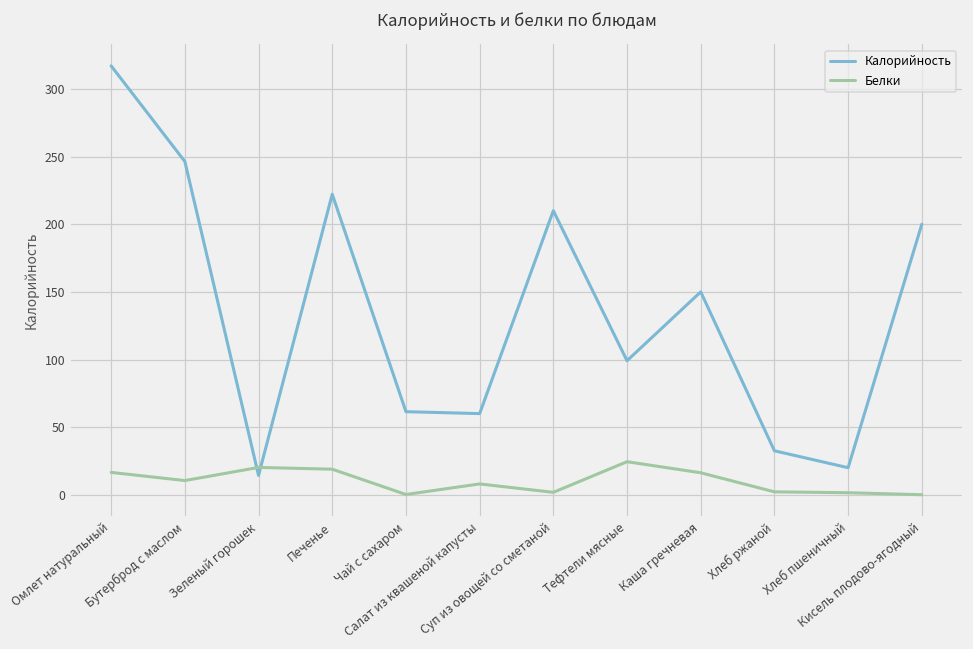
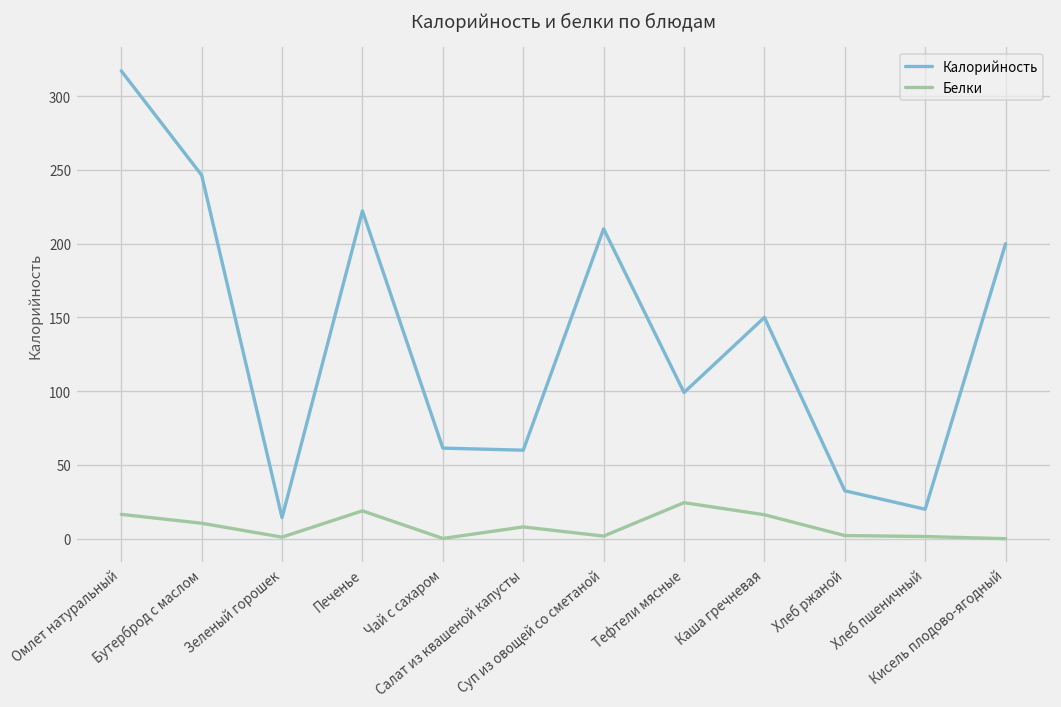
Белки, Зеленый горошек: 20 -> 1
